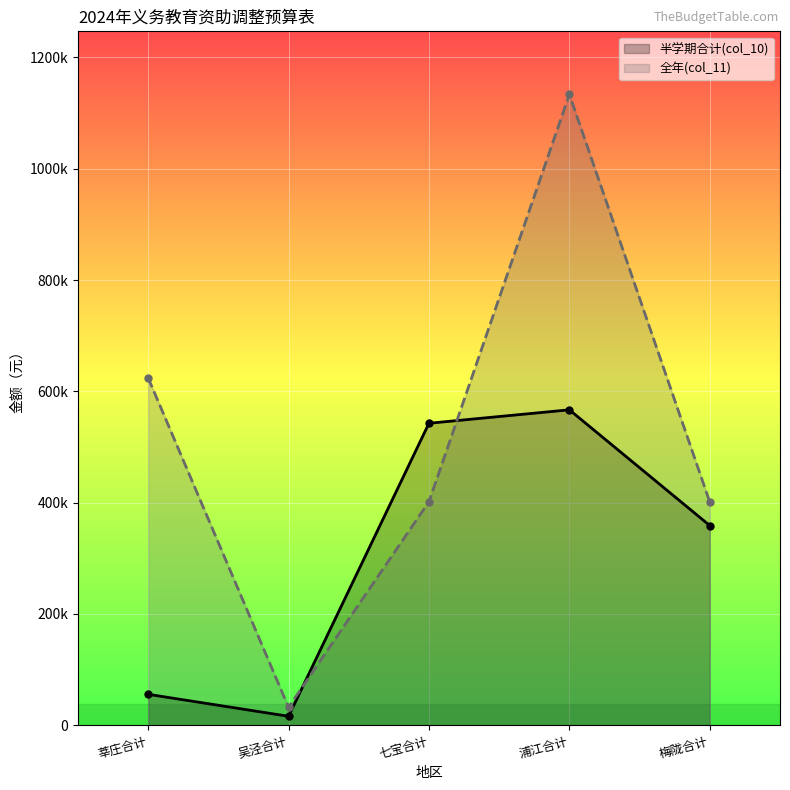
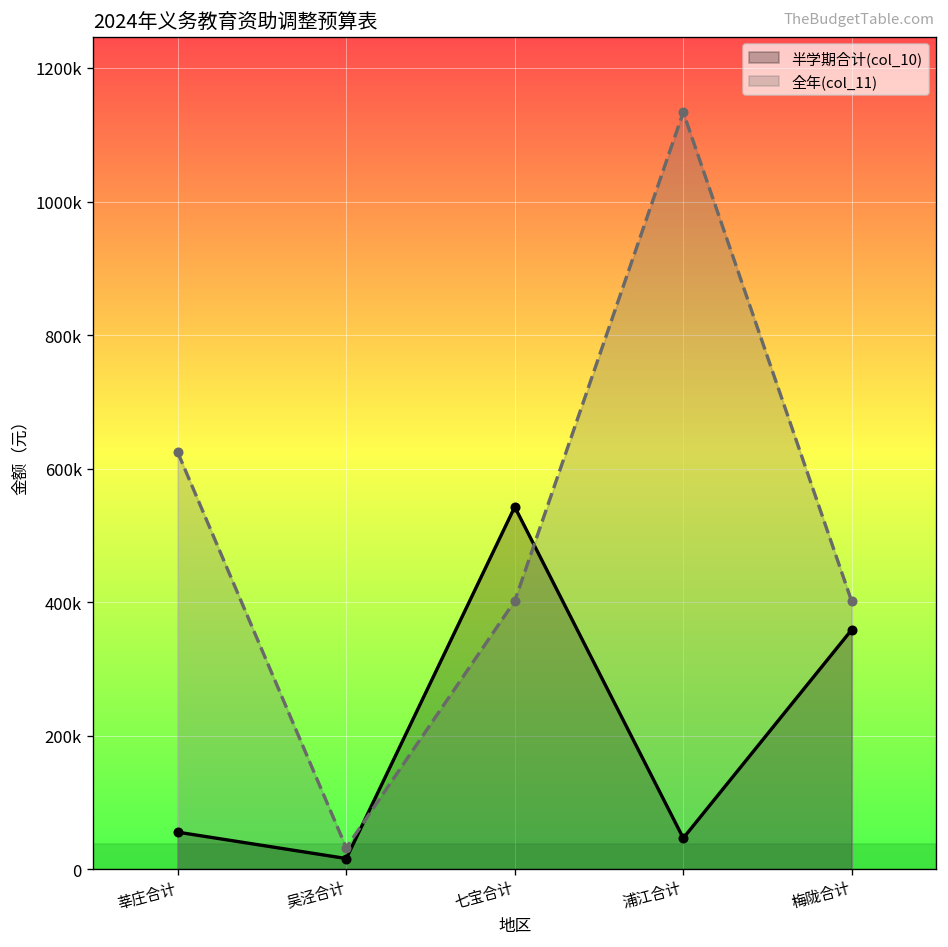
半学期合计(col_10), 浦江合计: 570000 -> 50000
